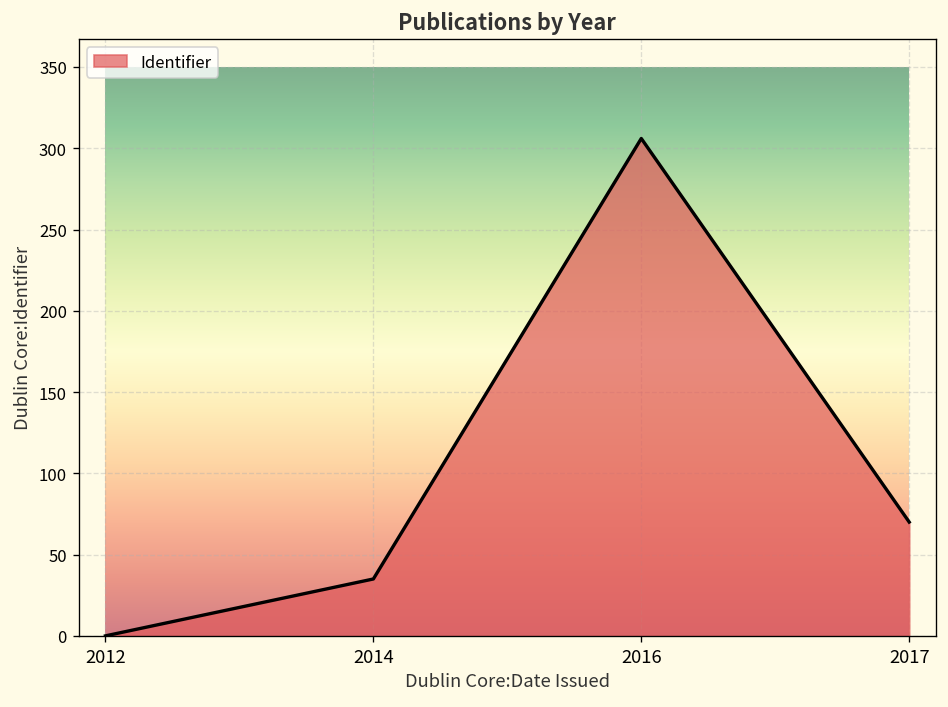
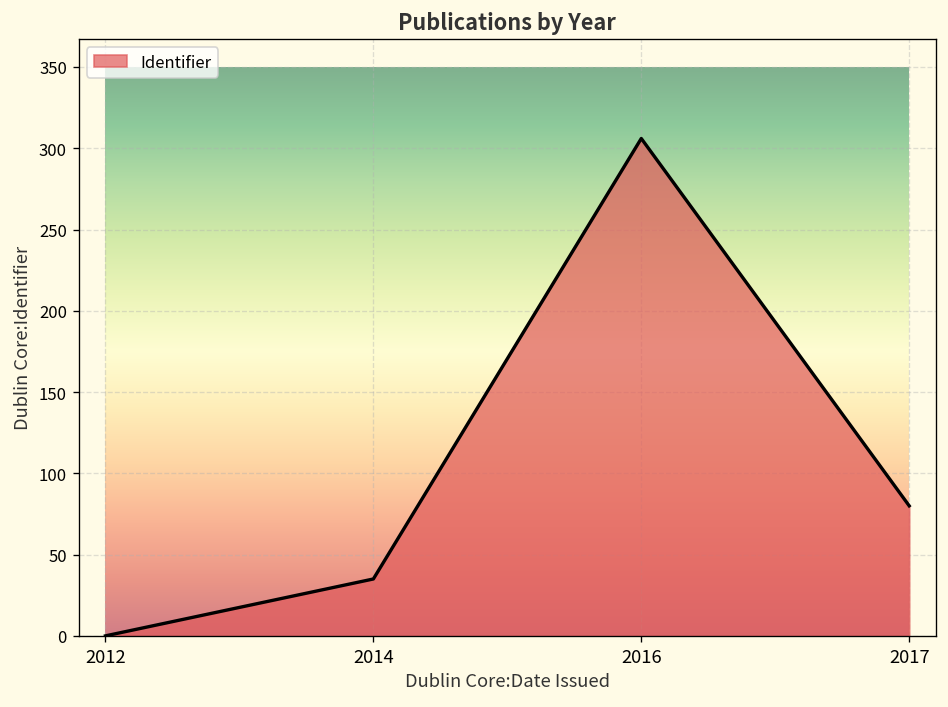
2017: 70 -> 80
